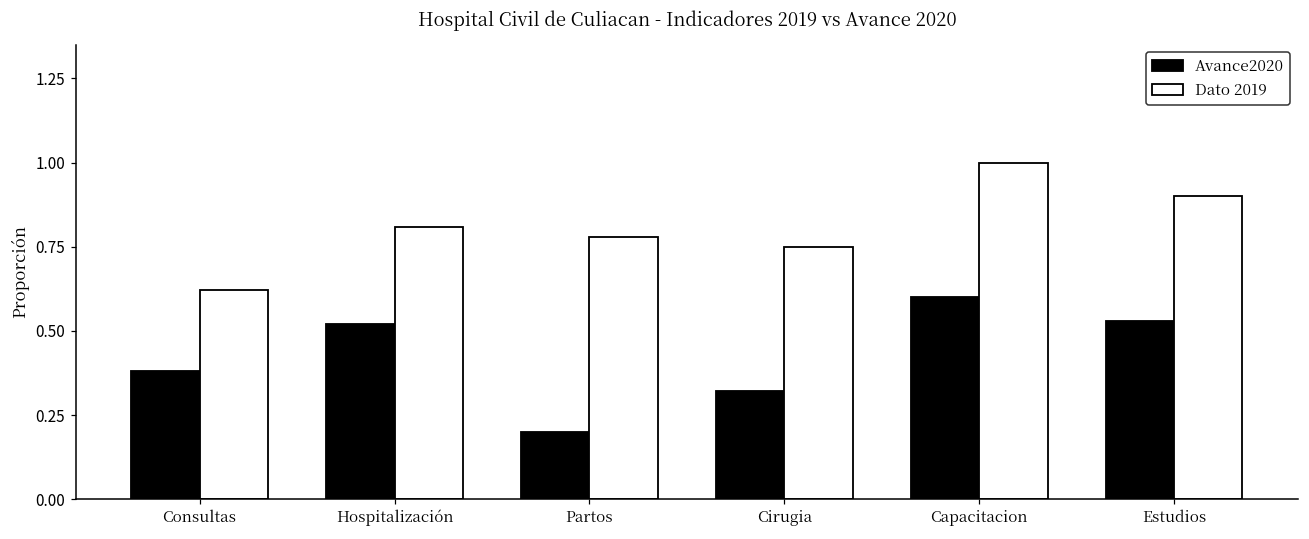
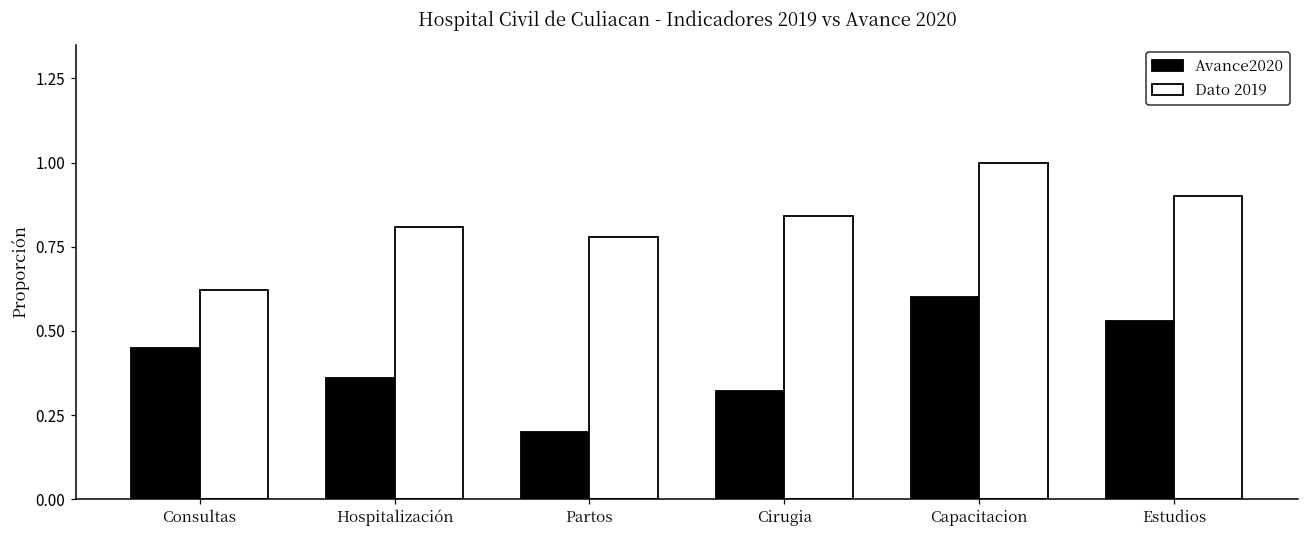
Avance2020, Consultas: 0.38 -> 0.45
Avance2020, Hospitalización: 0.52 -> 0.36
Dato 2019, Cirugia: 0.75 -> 0.84
